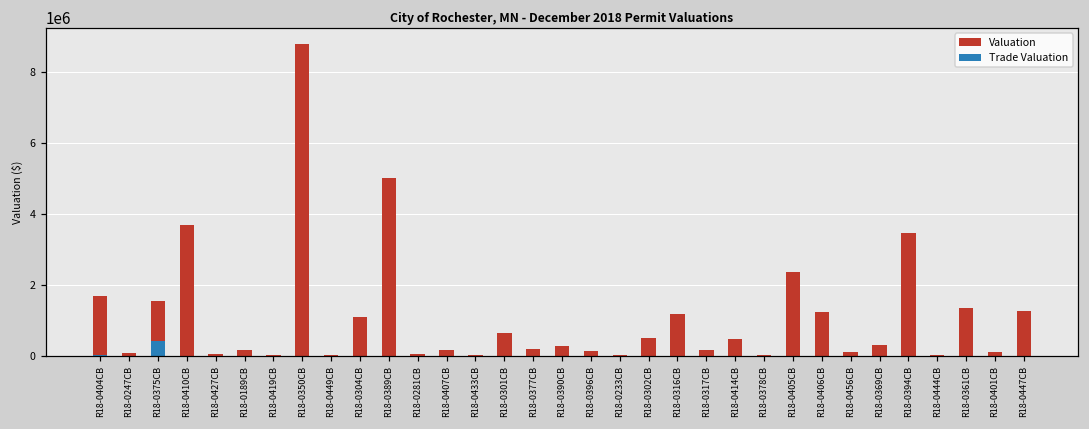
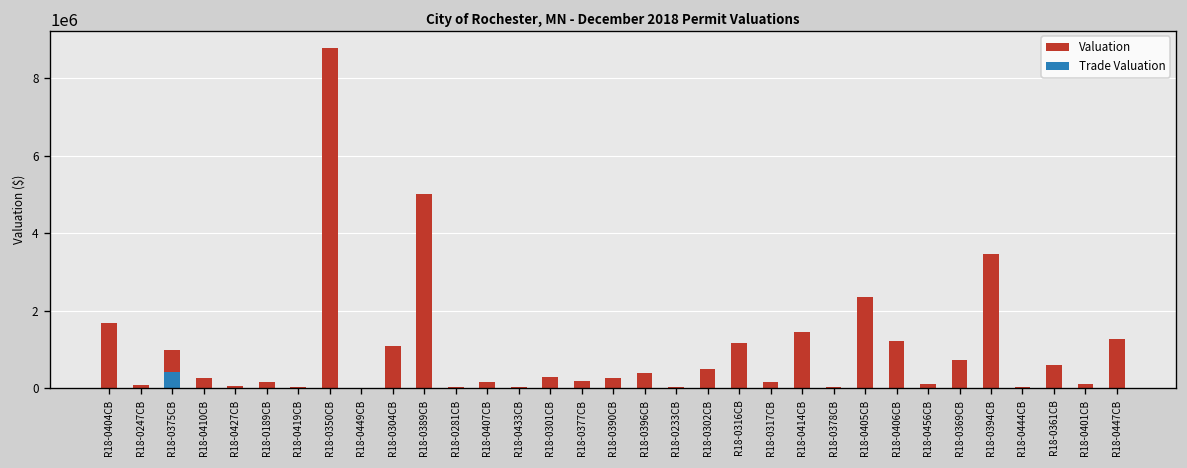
Valuation, R18-0375CB: 1500000 -> 1000000
Valuation, R18-0410CB: 3700000 -> 300000
Valuation, R18-0301CB: 700000 -> 300000
Valuation, R18-0396CB: 100000 -> 400000
Valuation, R18-0414CB: 500000 -> 1400000
Valuation, R18-0369CB: 300000 -> 700000
Valuation, R18-0361CB: 1300000 -> 600000
